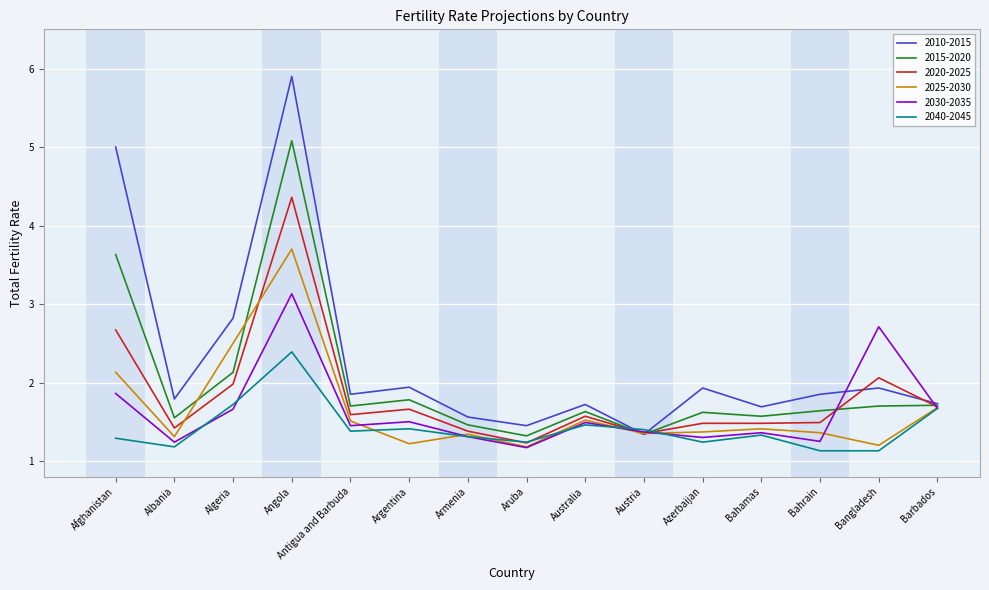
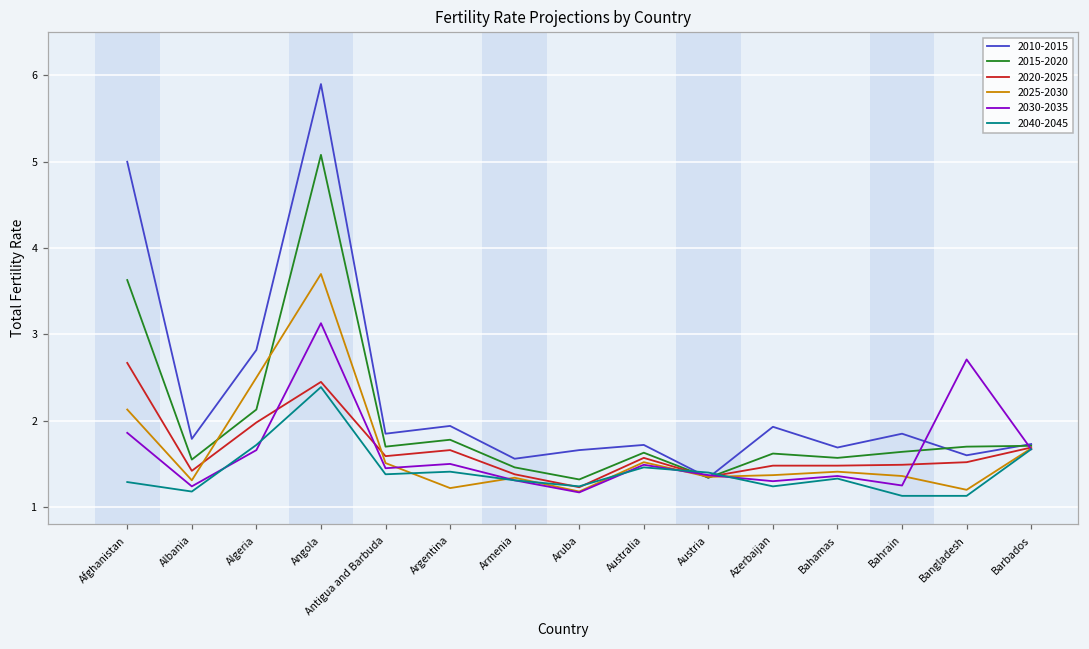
2020-2025, Angola: 4.4 -> 2.5
2010-2015, Aruba: 1.5 -> 1.7
2010-2015, Bangladesh: 1.9 -> 1.6
2020-2025, Bangladesh: 2.1 -> 1.5
